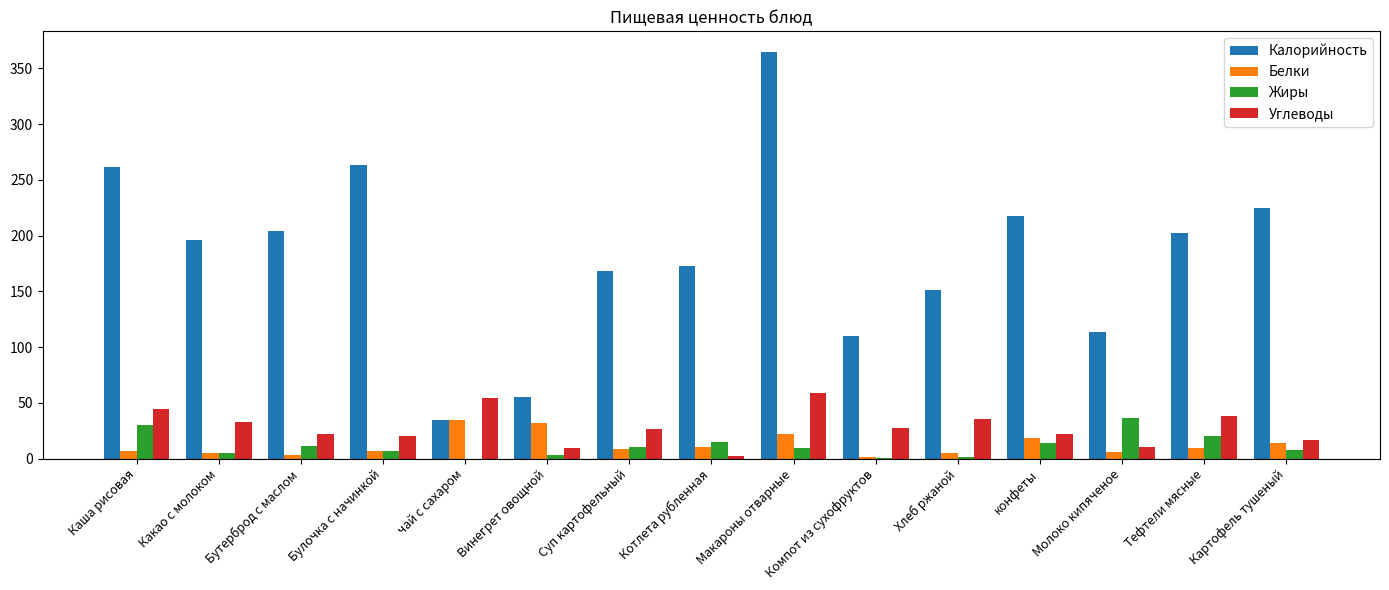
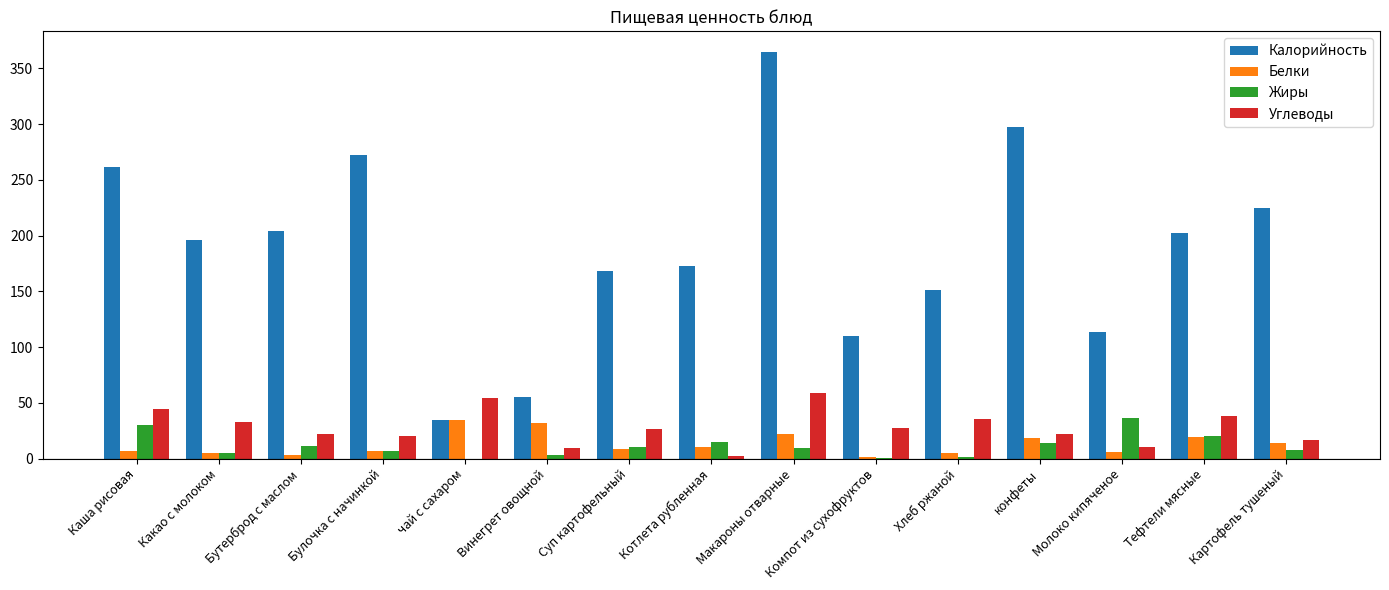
Калорийность, Булочка с начинкой: 263 -> 272
Калорийность, конфеты: 217 -> 298
Белки, Тефтели мясные: 9 -> 20
